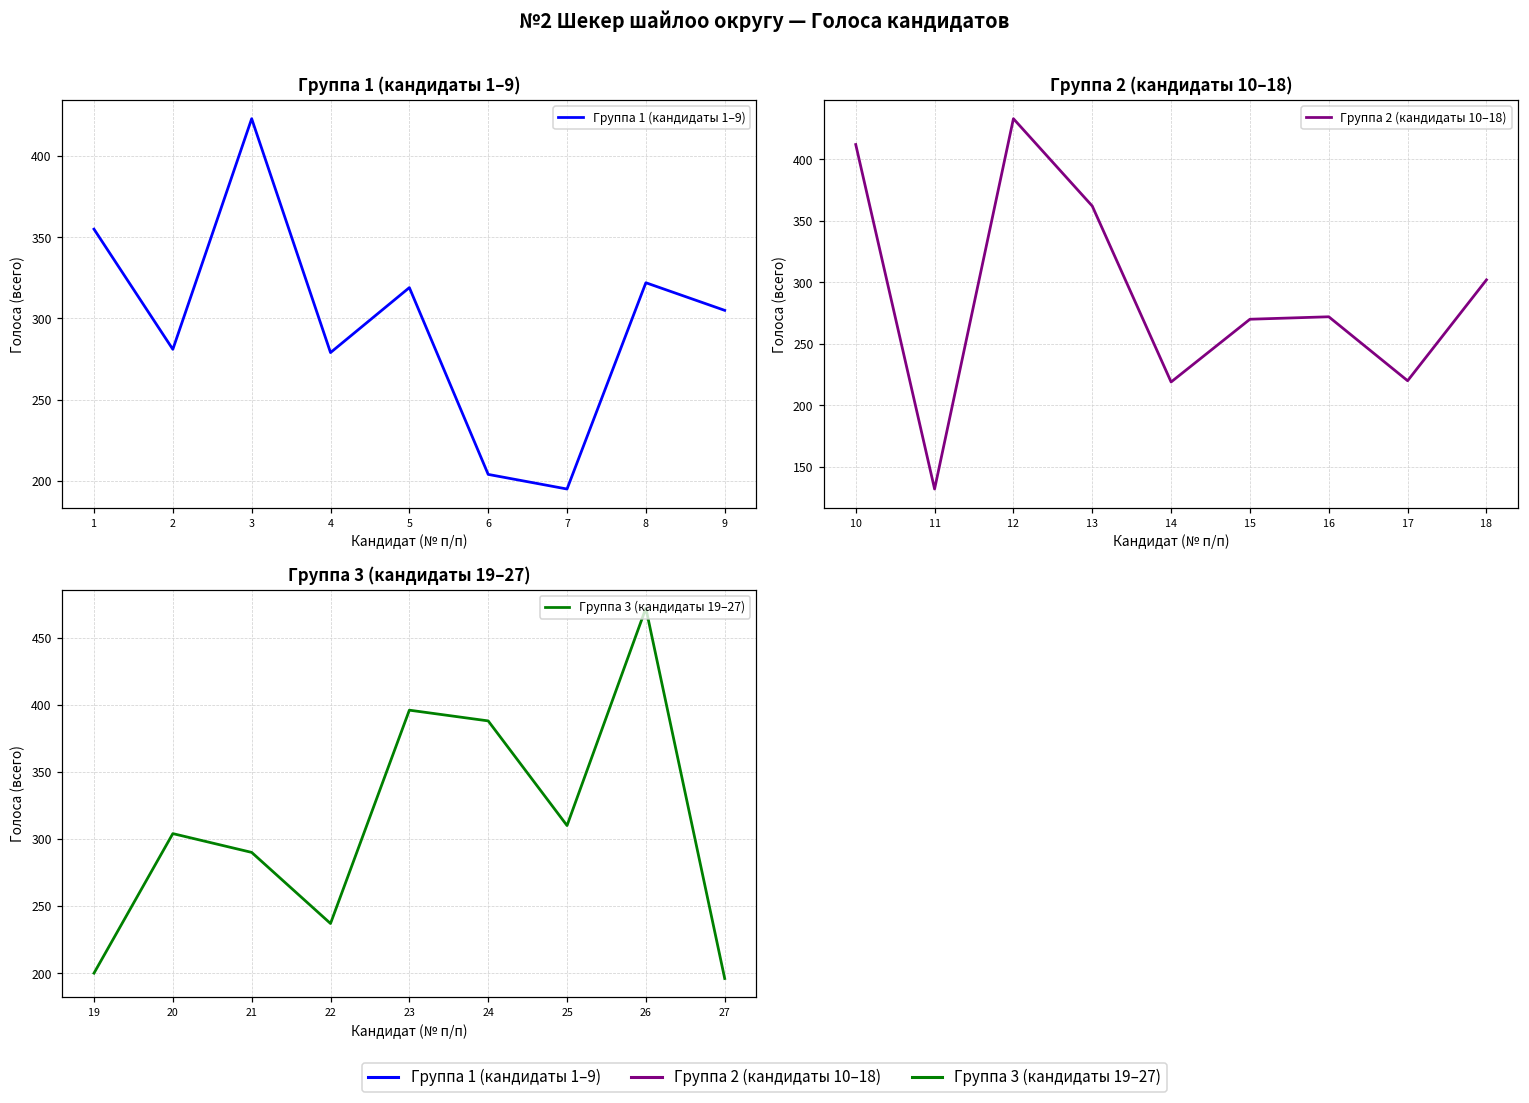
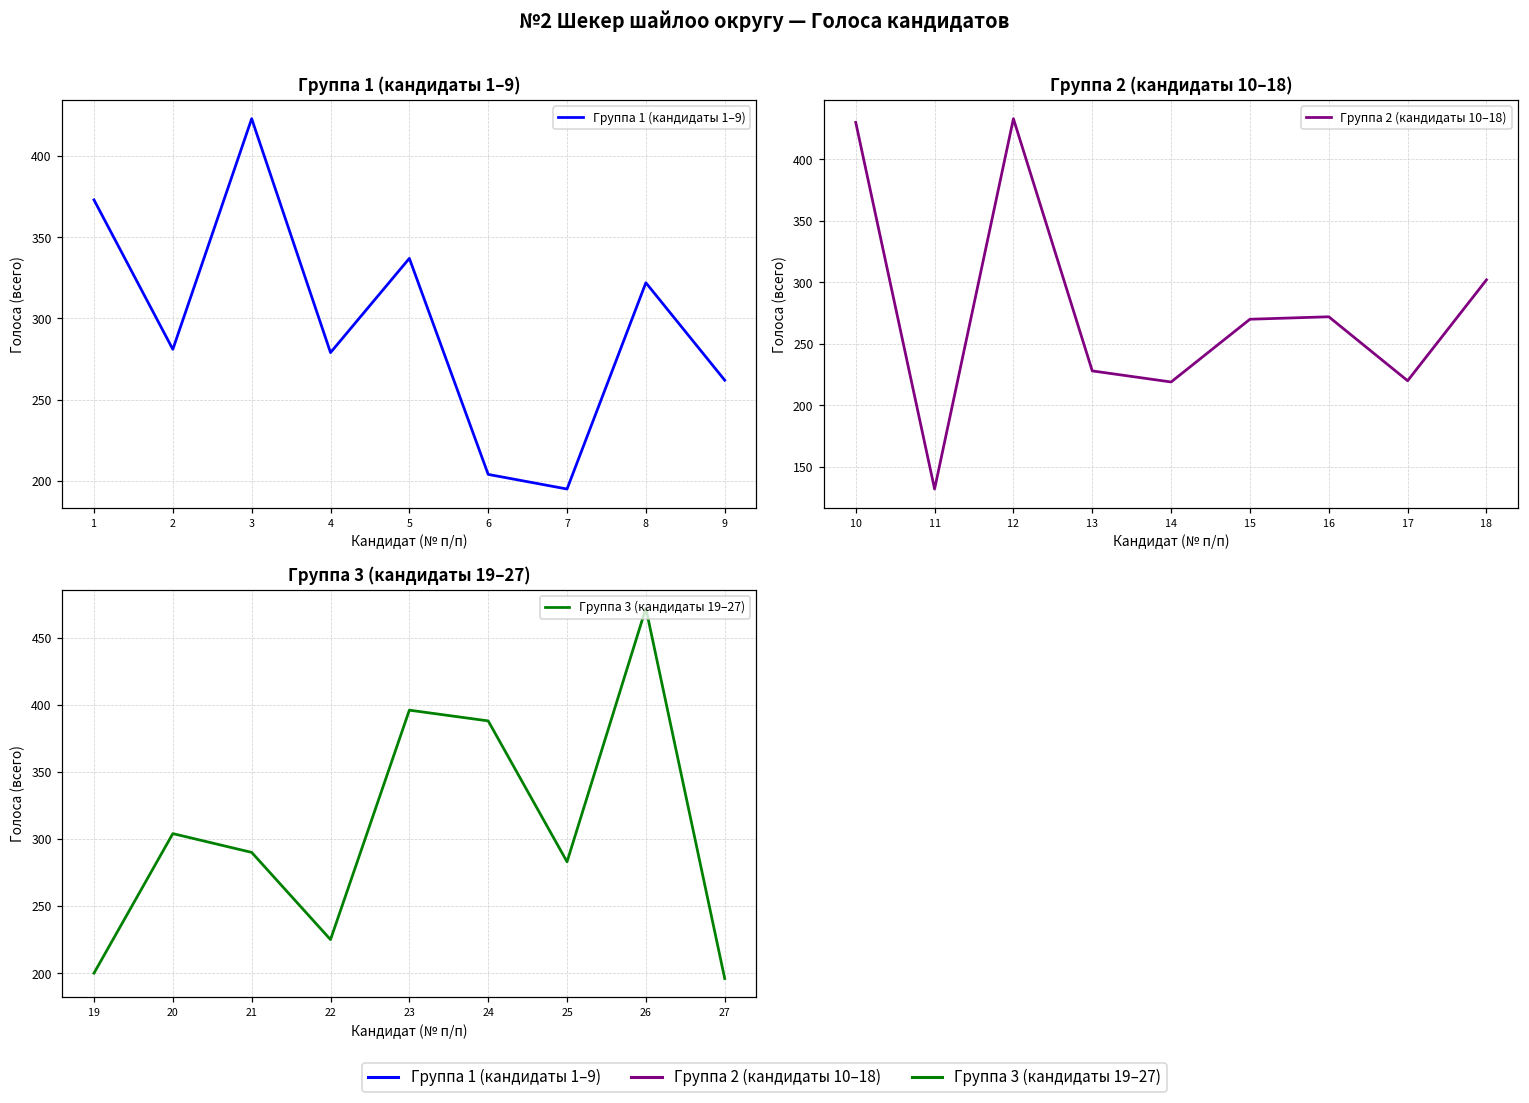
Группа 1 (кандидаты 1–9), 1: 355 -> 373
Группа 1 (кандидаты 1–9), 5: 319 -> 337
Группа 1 (кандидаты 1–9), 9: 305 -> 262
Группа 2 (кандидаты 10–18), 10: 412 -> 430
Группа 2 (кандидаты 10–18), 13: 362 -> 228
Группа 3 (кандидаты 19–27), 22: 237 -> 225
Группа 3 (кандидаты 19–27), 25: 310 -> 283
